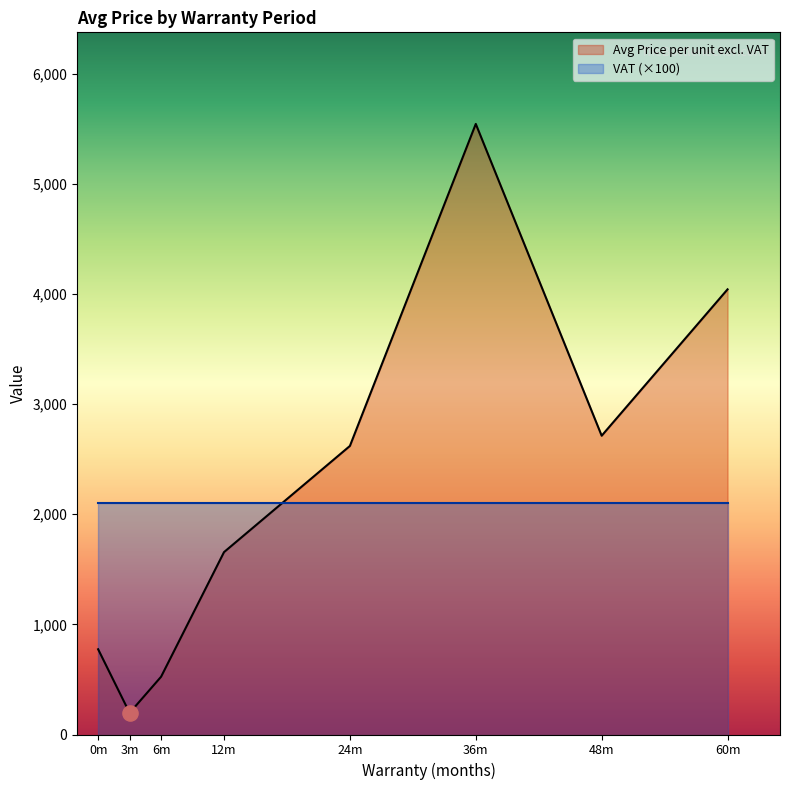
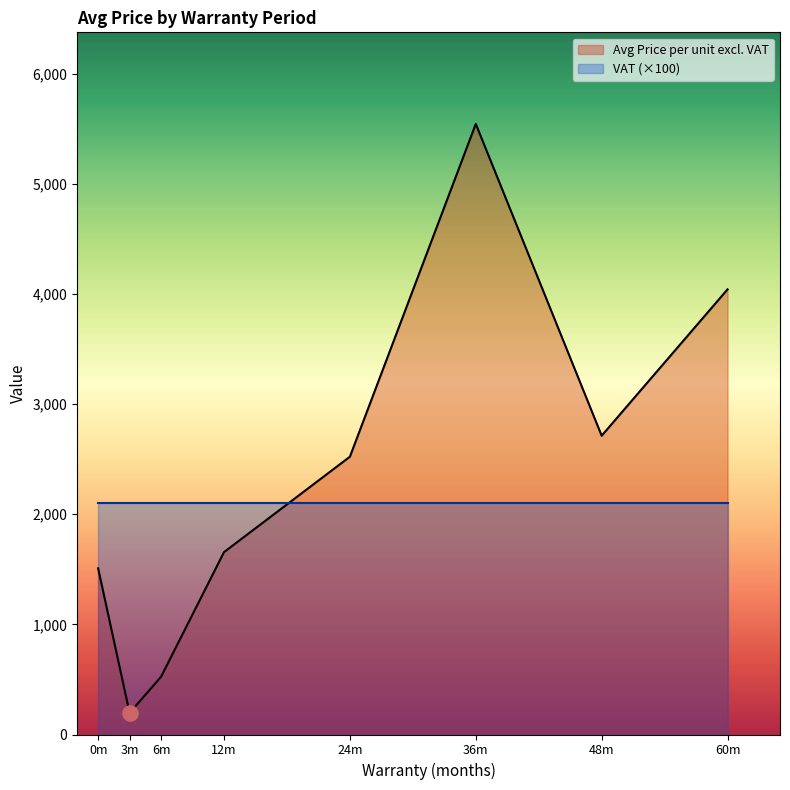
Avg Price per unit excl. VAT, 0m: 770 -> 1,510
Avg Price per unit excl. VAT, 24m: 2,620 -> 2,520
